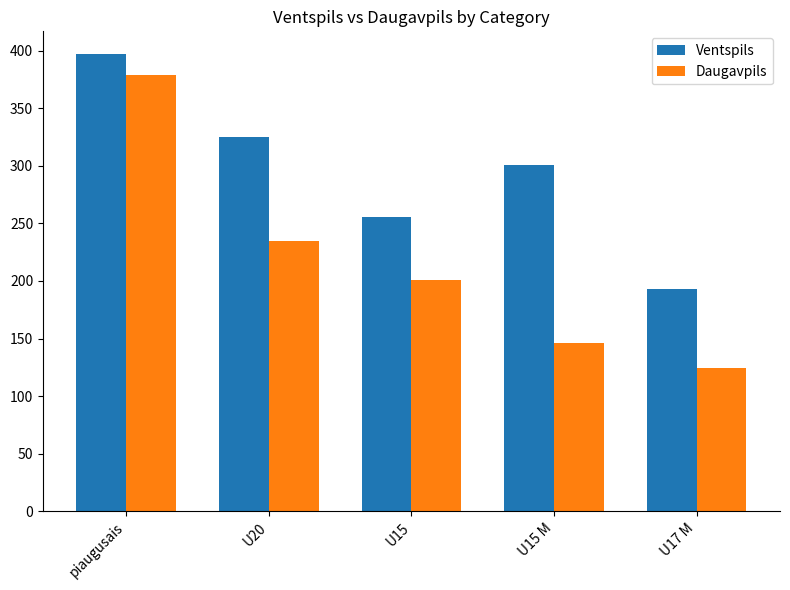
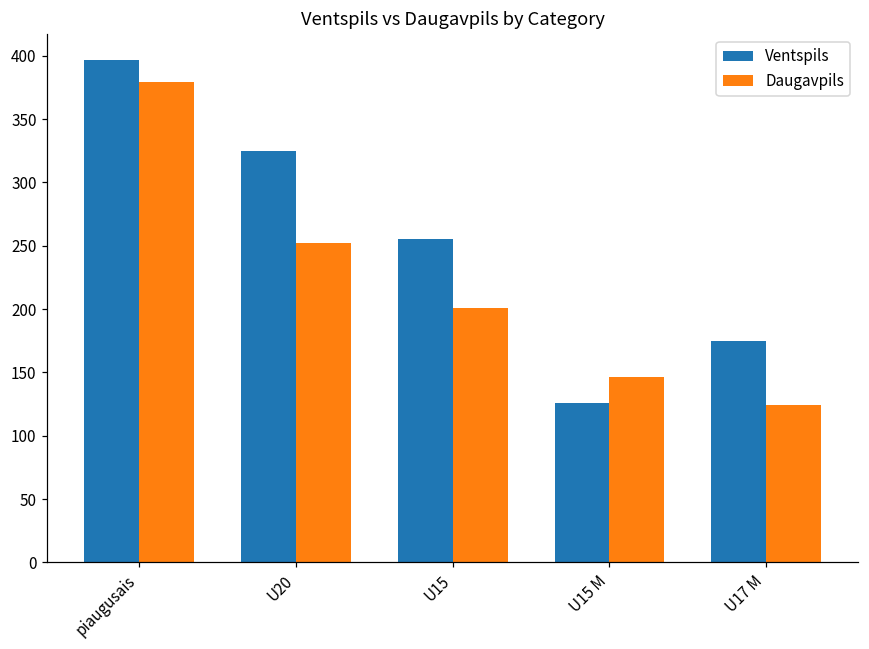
Daugavpils, U20: 235 -> 252
Ventspils, U15 M: 301 -> 126
Ventspils, U17 M: 193 -> 175
